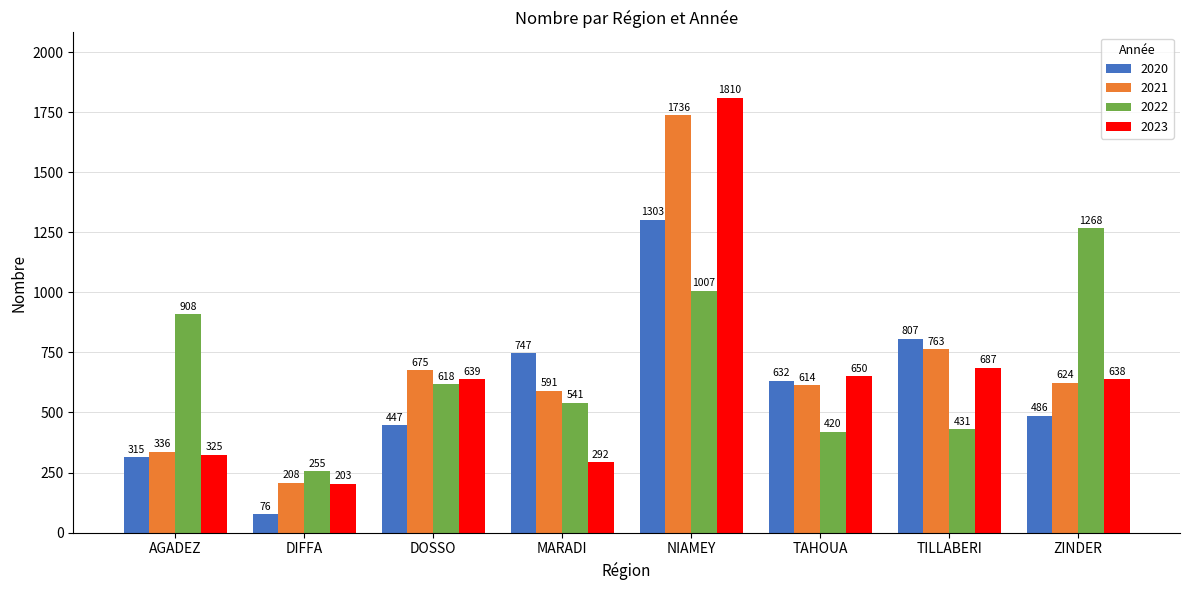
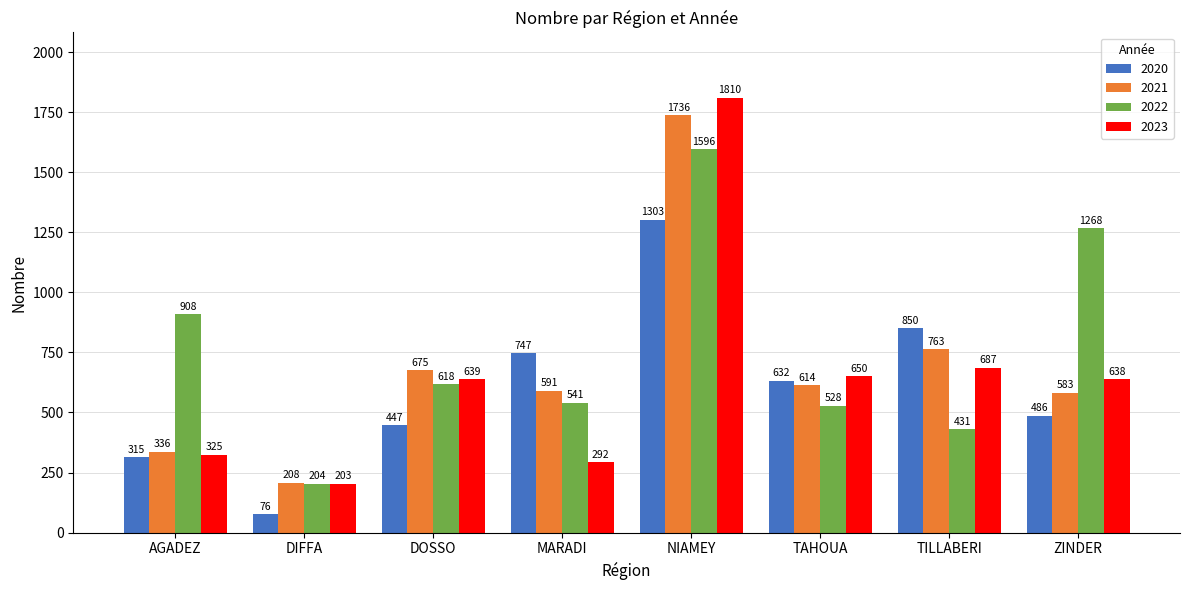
2022, DIFFA: 255 -> 204
2022, NIAMEY: 1007 -> 1596
2022, TAHOUA: 420 -> 528
2020, TILLABERI: 807 -> 850
2021, ZINDER: 624 -> 583
